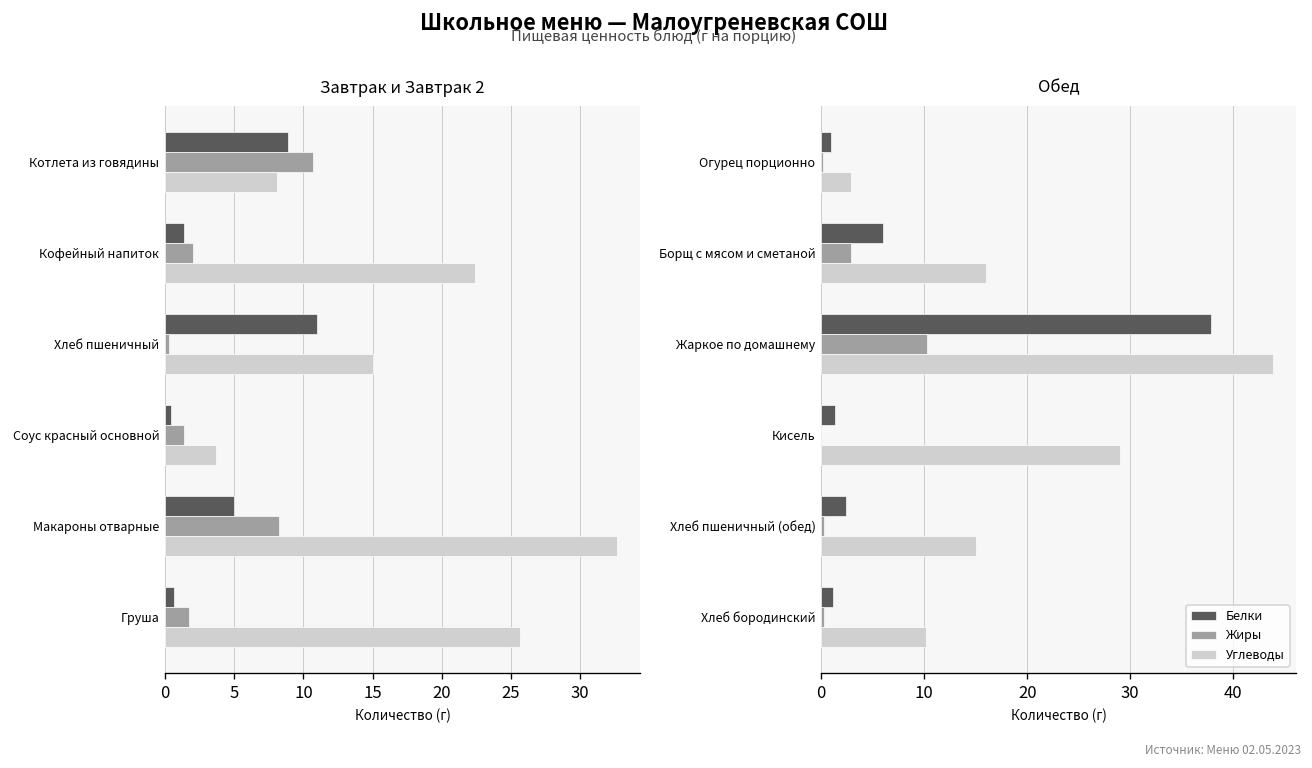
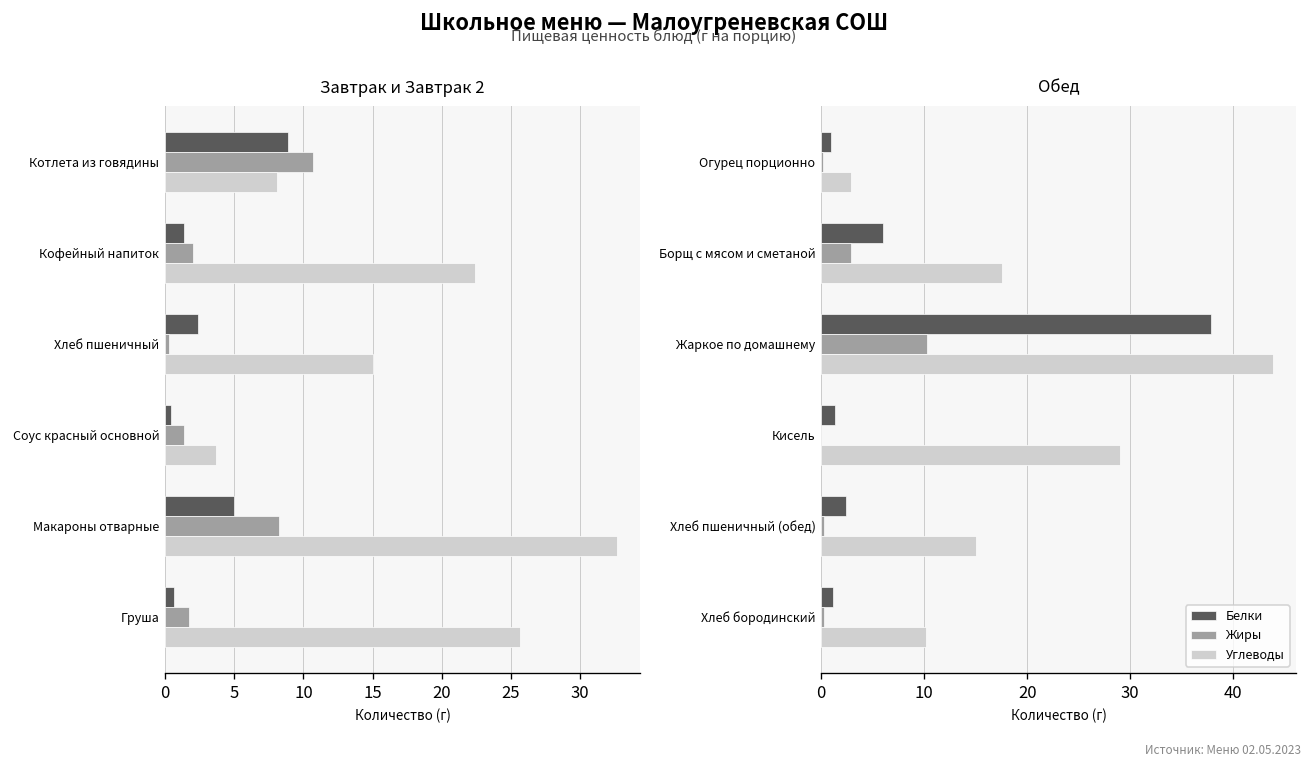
Завтрак и Завтрак 2, Белки, Хлеб пшеничный: 11.0 -> 2.4
Обед, Углеводы, Борщ с мясом и сметаной: 16 -> 18
